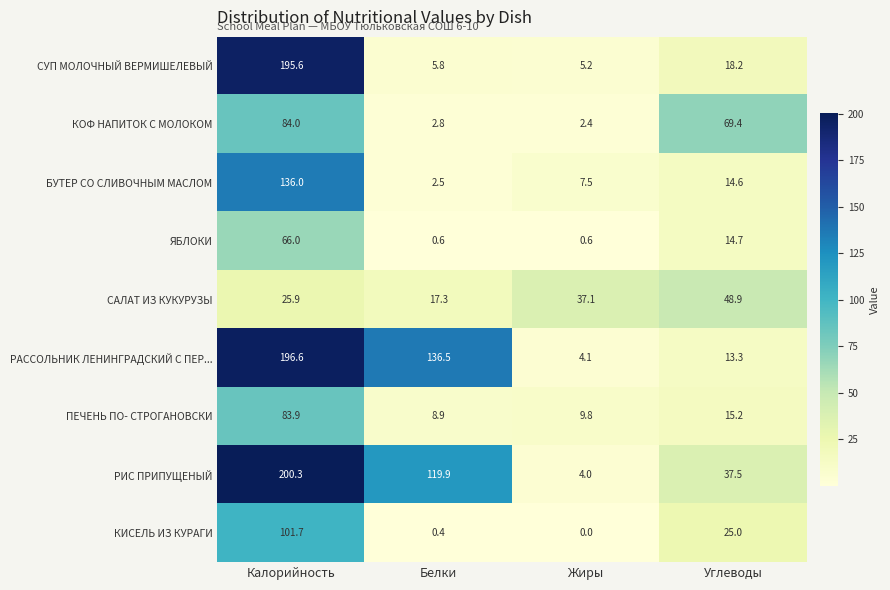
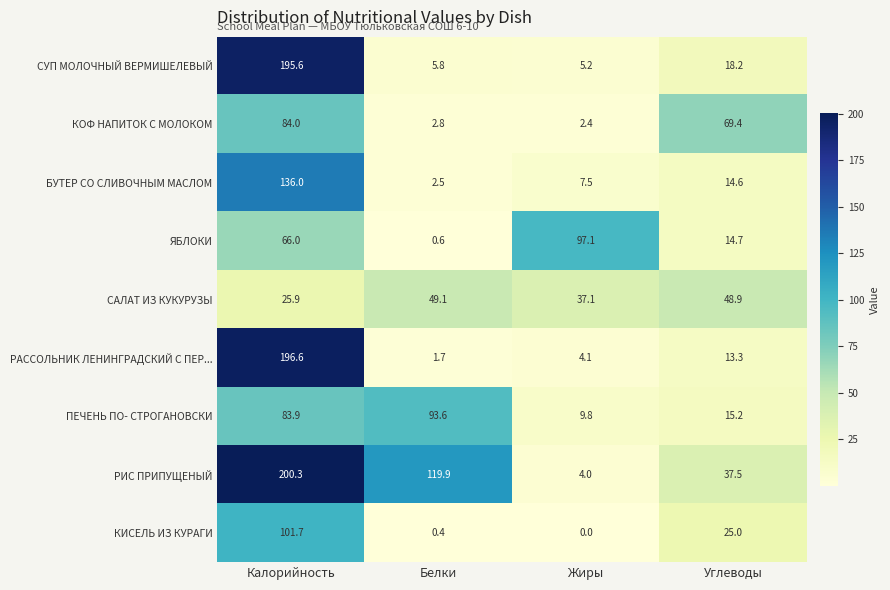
ЯБЛОКИ, Жиры: 0.6 -> 97.1
САЛАТ ИЗ КУКУРУЗЫ, Белки: 17.3 -> 49.1
РАССОЛЬНИК ЛЕНИНГРАДСКИЙ С ПЕР..., Белки: 136.5 -> 1.7
ПЕЧЕНЬ ПО- СТРОГАНОВСКИ, Белки: 8.9 -> 93.6
